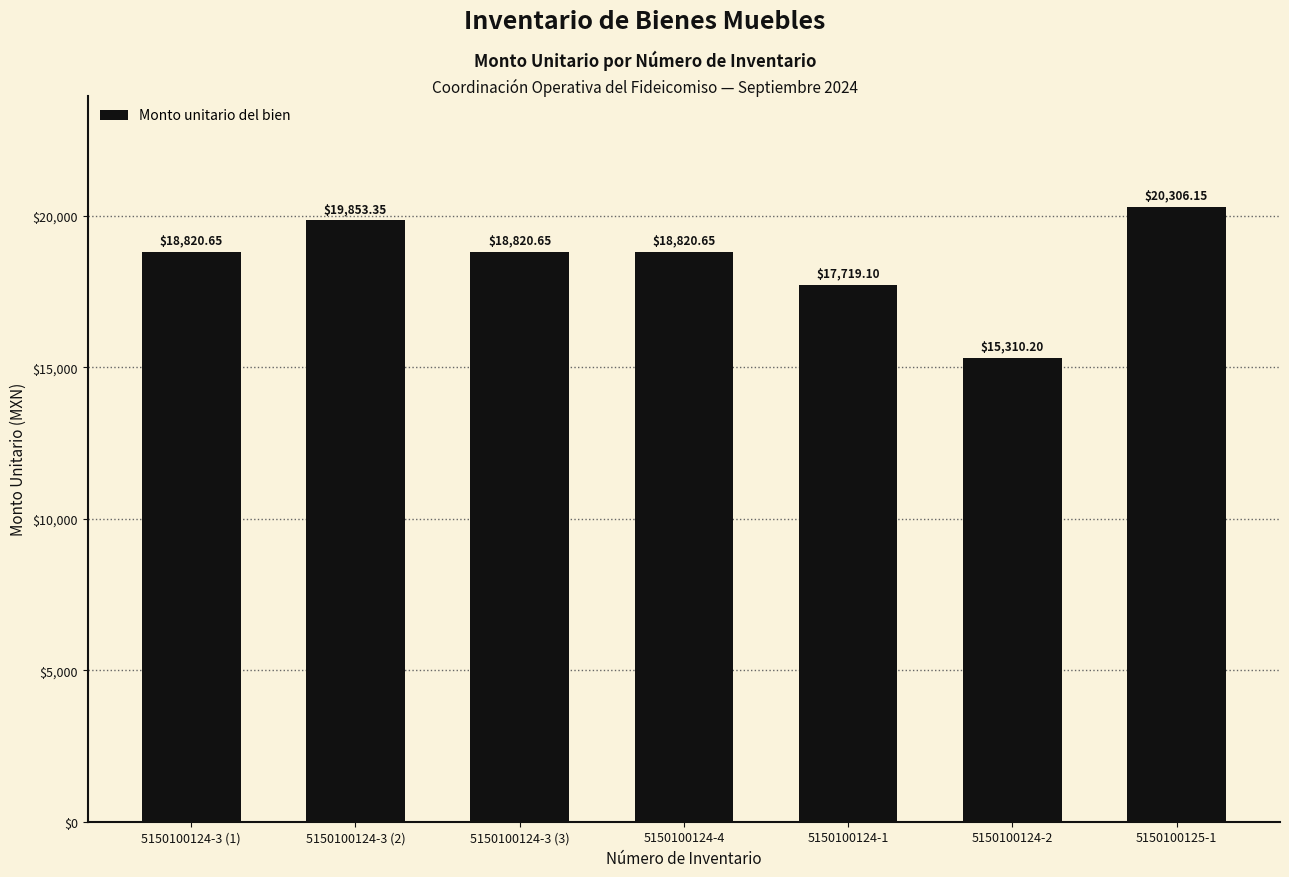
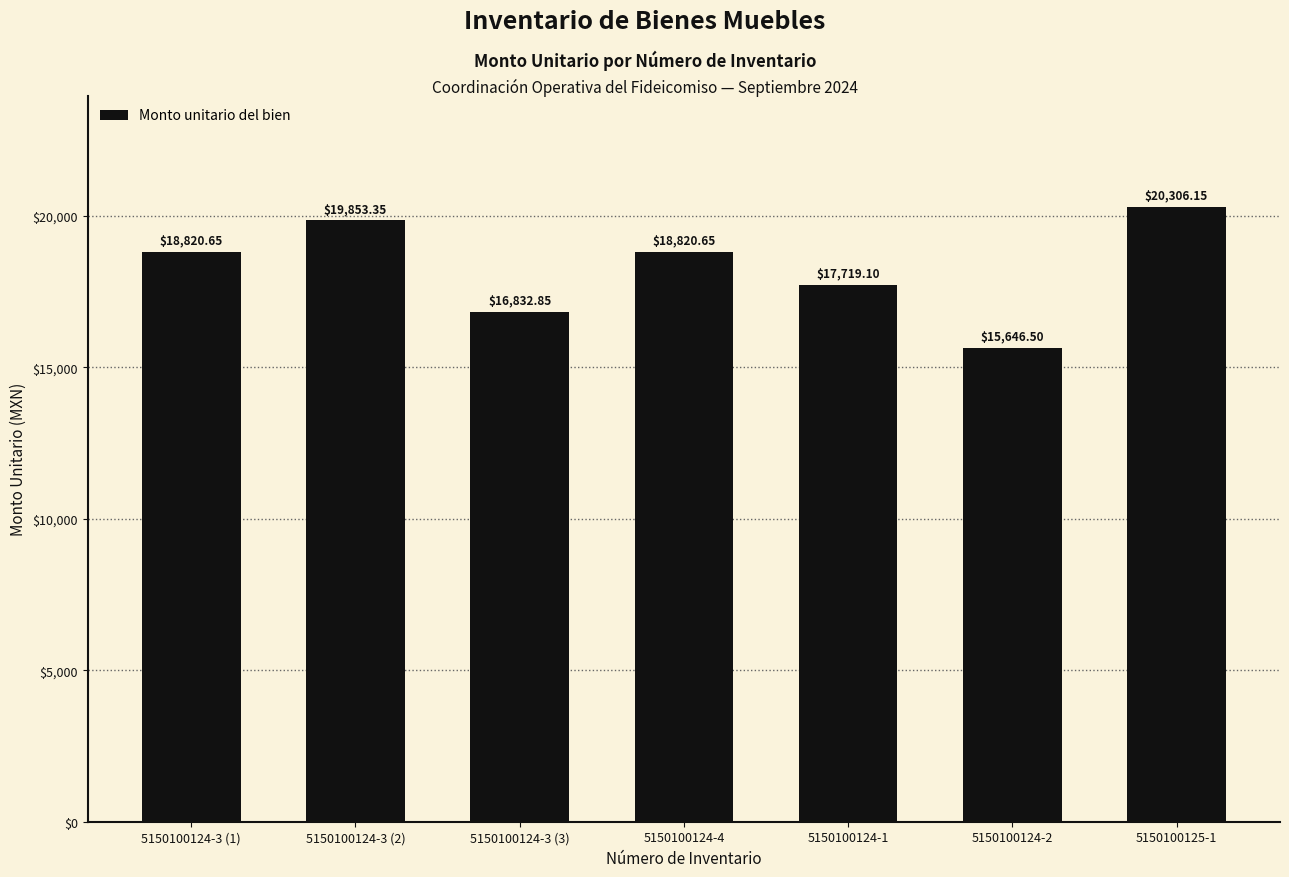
5150100124-3 (3): $18,820.65 -> $16,832.85
5150100124-2: $15,310.20 -> $15,646.50
